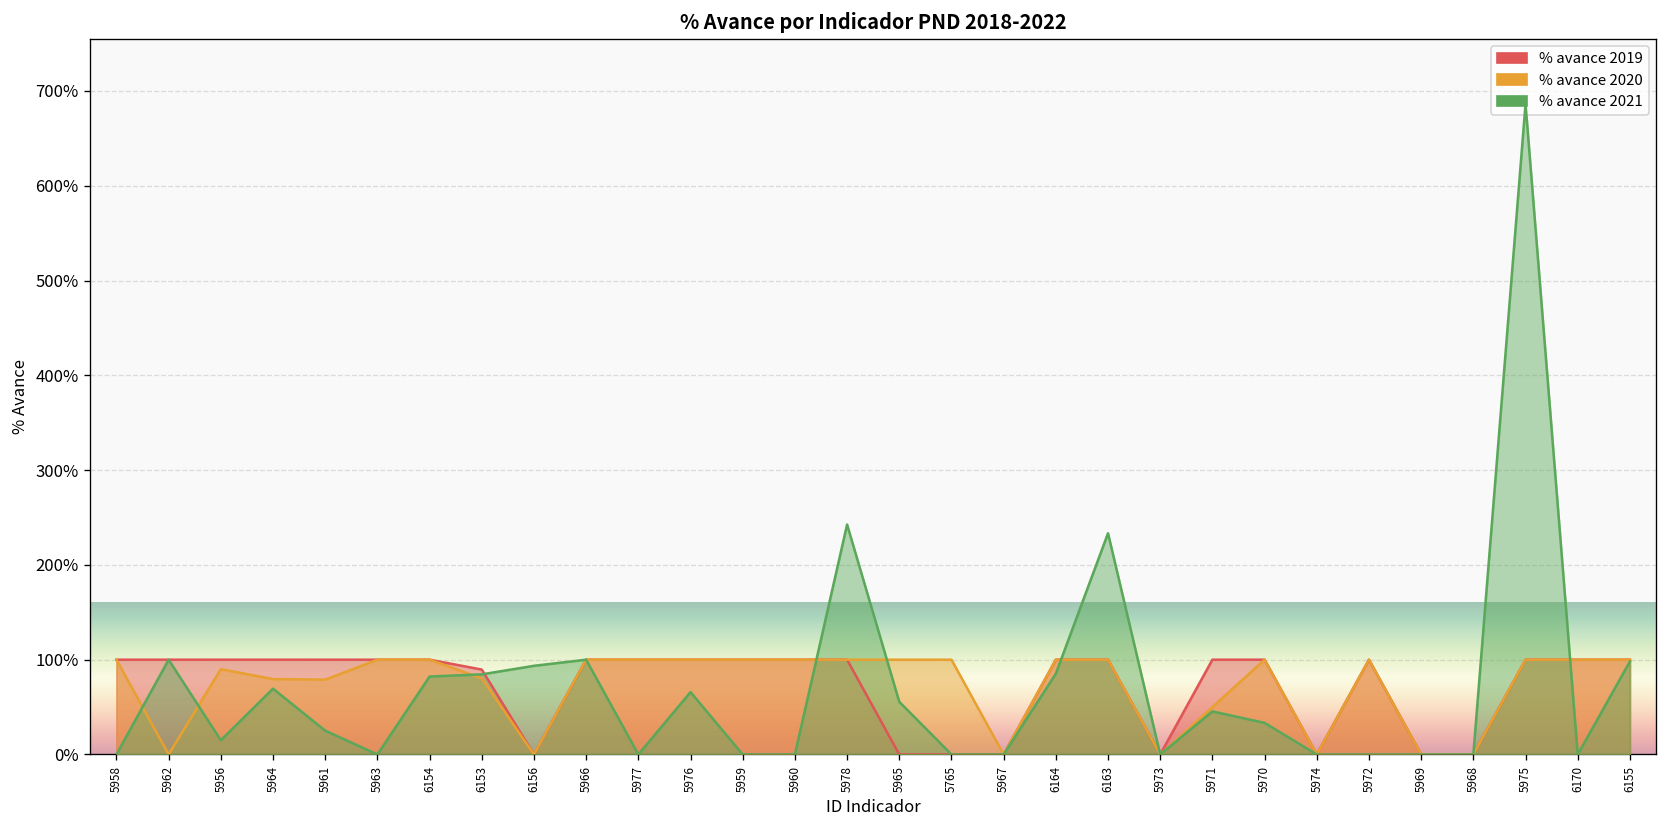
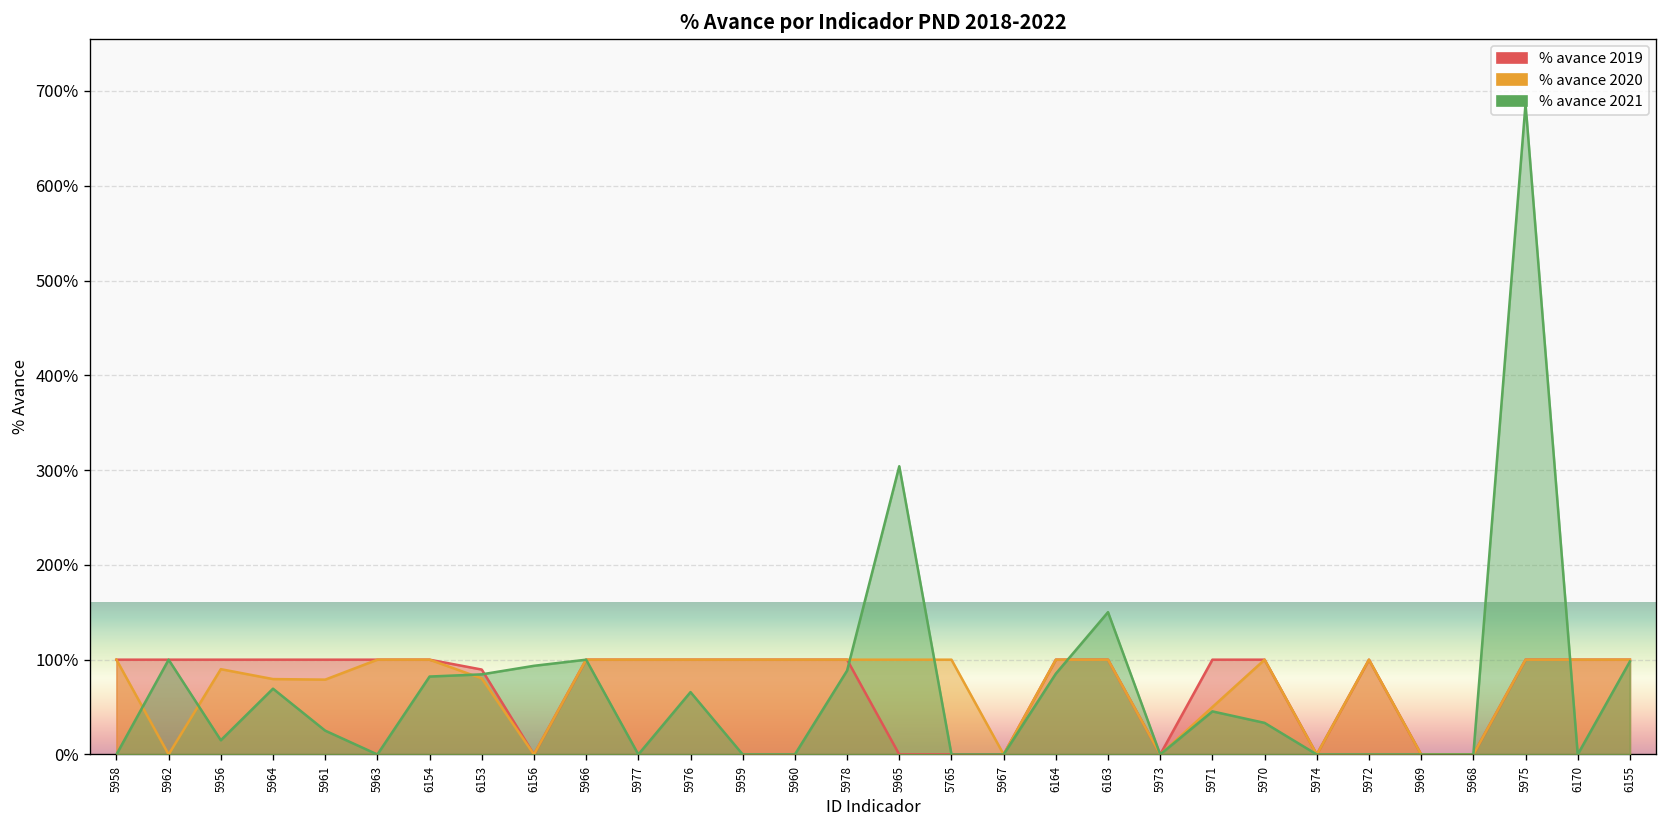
% avance 2021, 5978: 240% -> 90%
% avance 2021, 5965: 60% -> 300%
% avance 2021, 6163: 230% -> 150%
